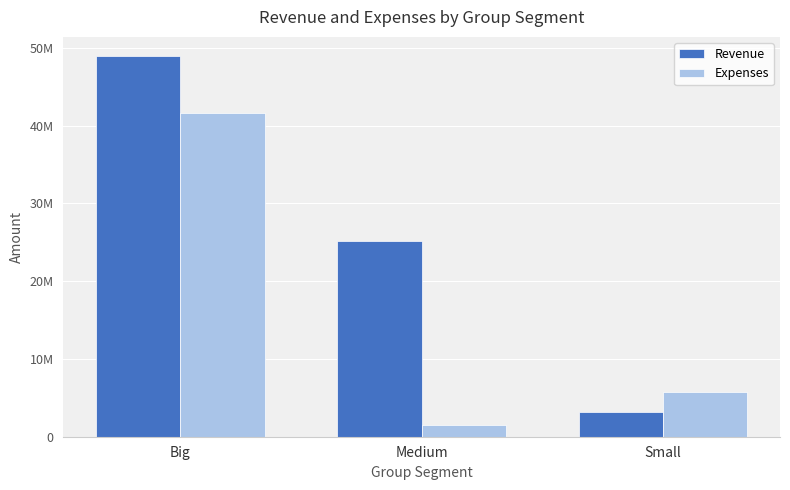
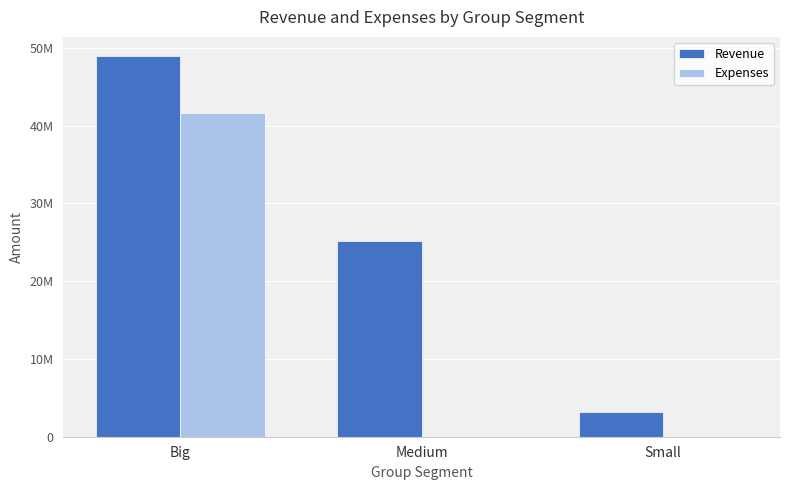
Expenses, Medium: 2000000 -> 0
Expenses, Small: 6000000 -> 0
